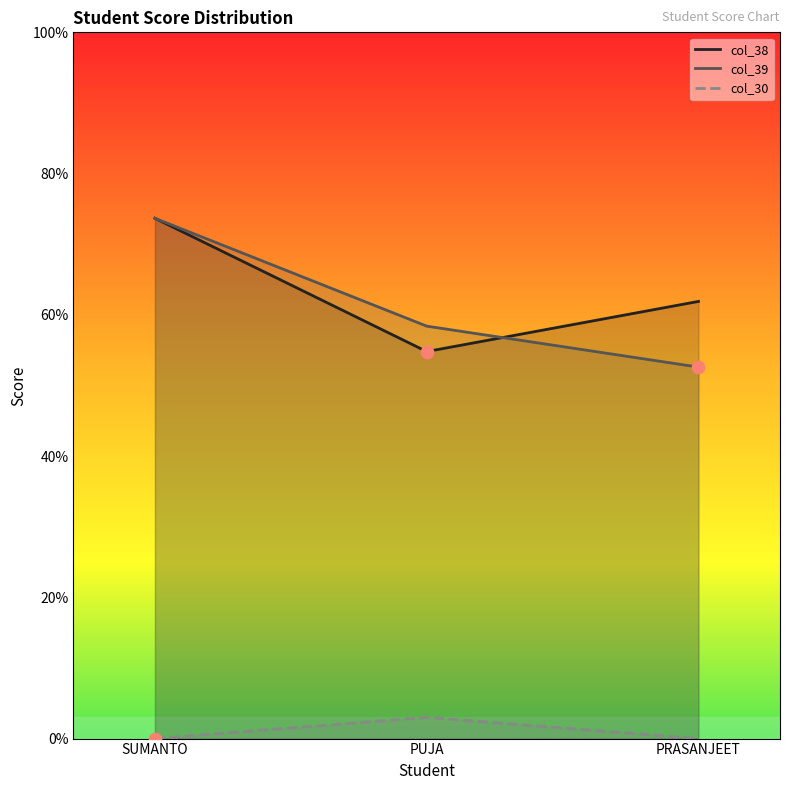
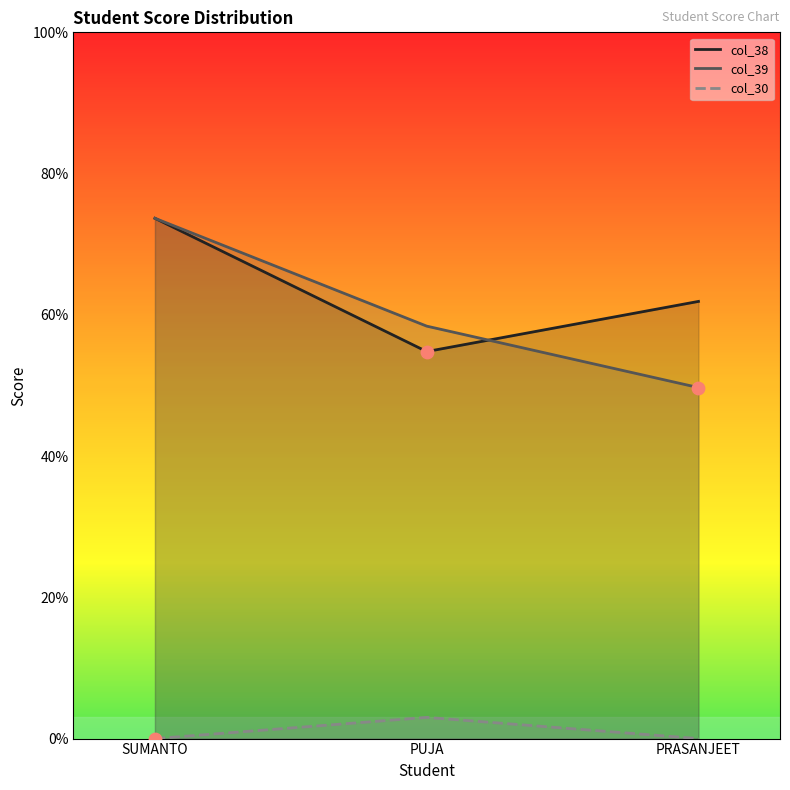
col_39, PRASANJEET: 53% -> 50%
